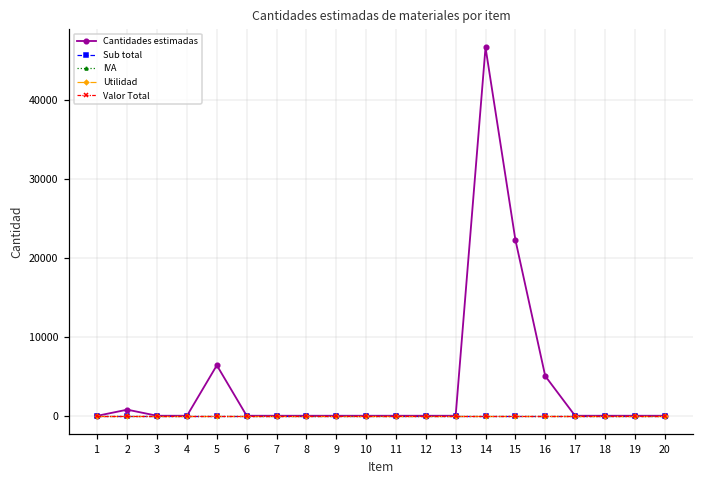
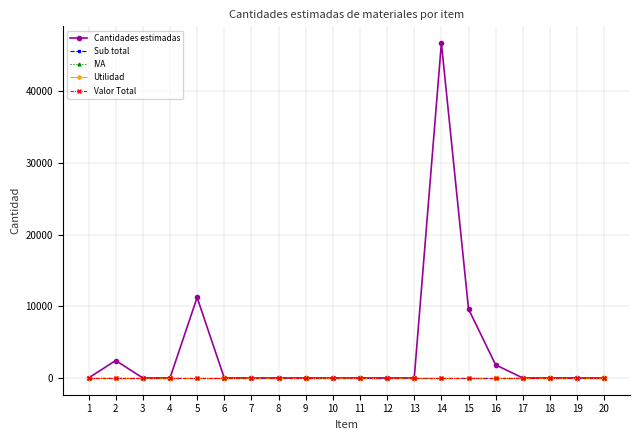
Cantidades estimadas, 2: 1000 -> 2000
Cantidades estimadas, 5: 6000 -> 11000
Cantidades estimadas, 15: 22000 -> 10000
Cantidades estimadas, 16: 5000 -> 2000
